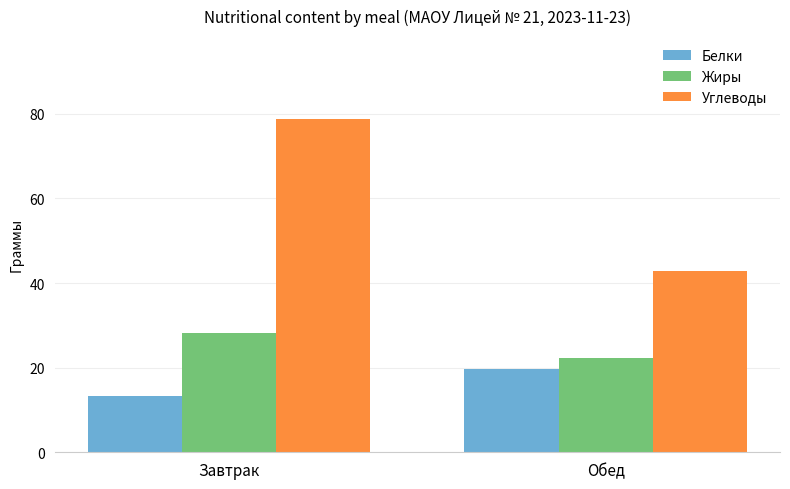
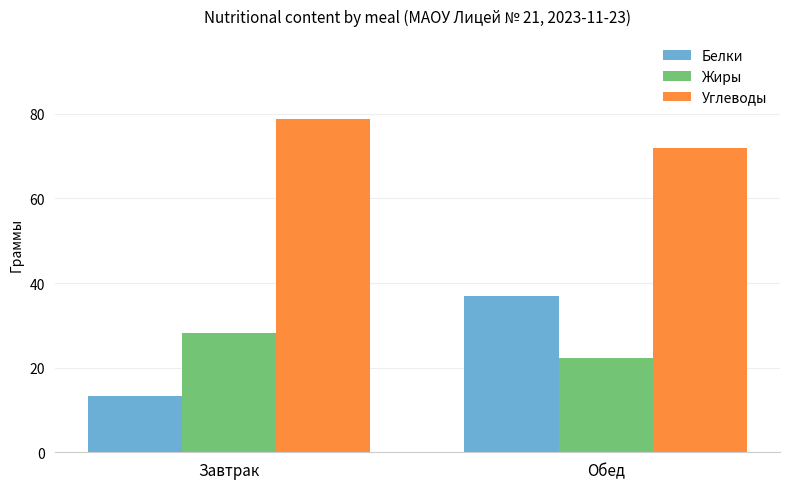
Белки, Обед: 20 -> 37
Углеводы, Обед: 43 -> 72
